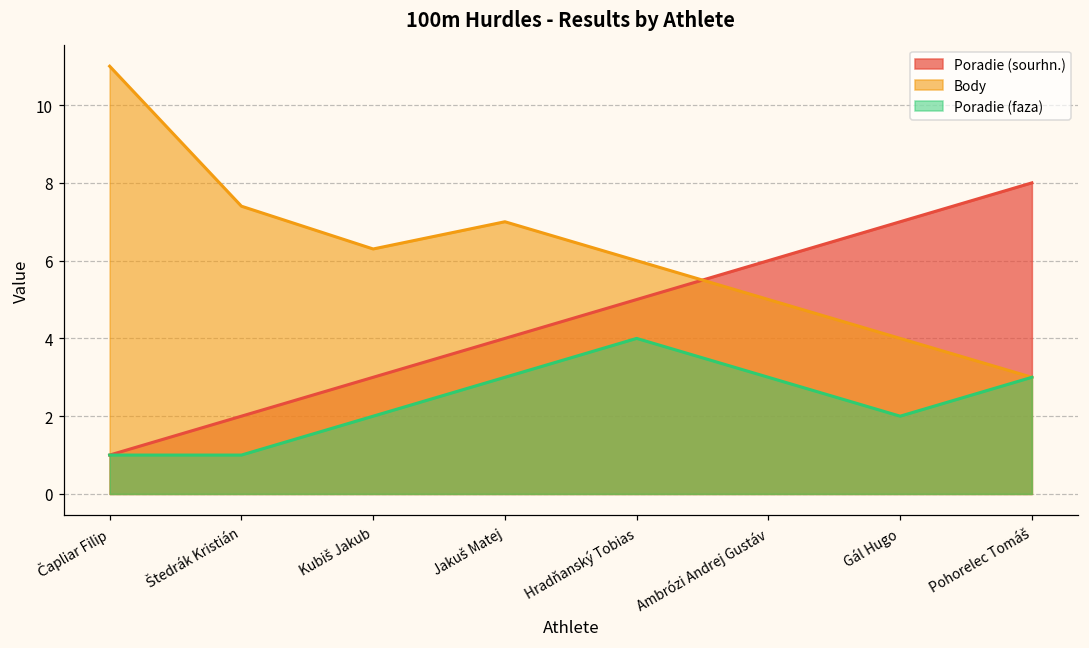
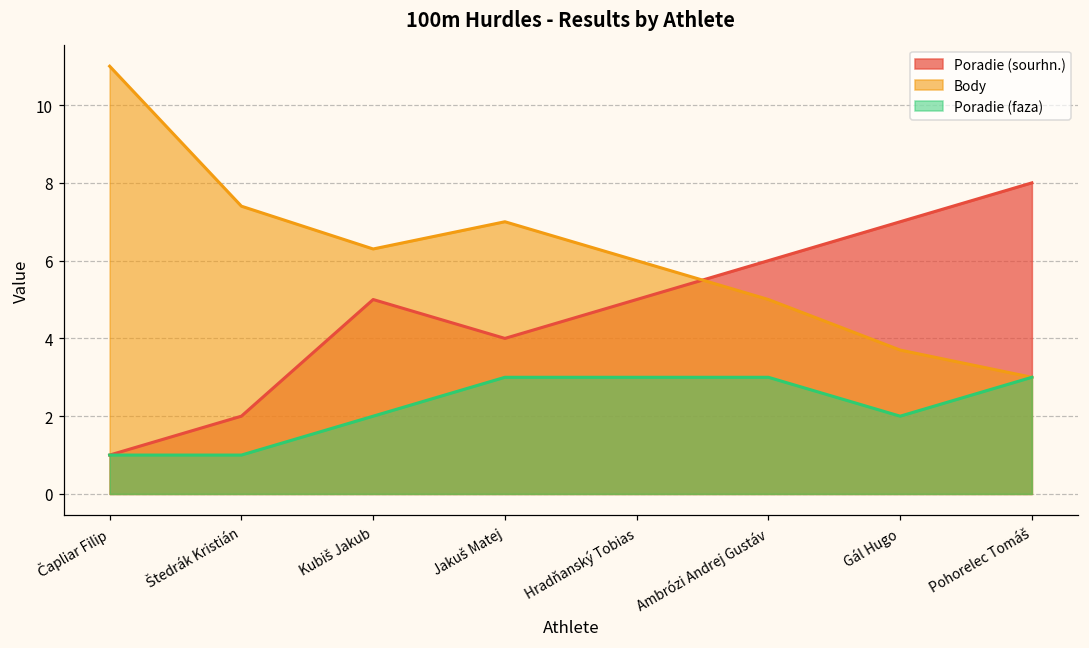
Poradie (sourhn.), Kubiš Jakub: 3 -> 5
Poradie (faza), Hradňanský Tobias: 4 -> 3
Body, Gál Hugo: 4.0 -> 3.7
